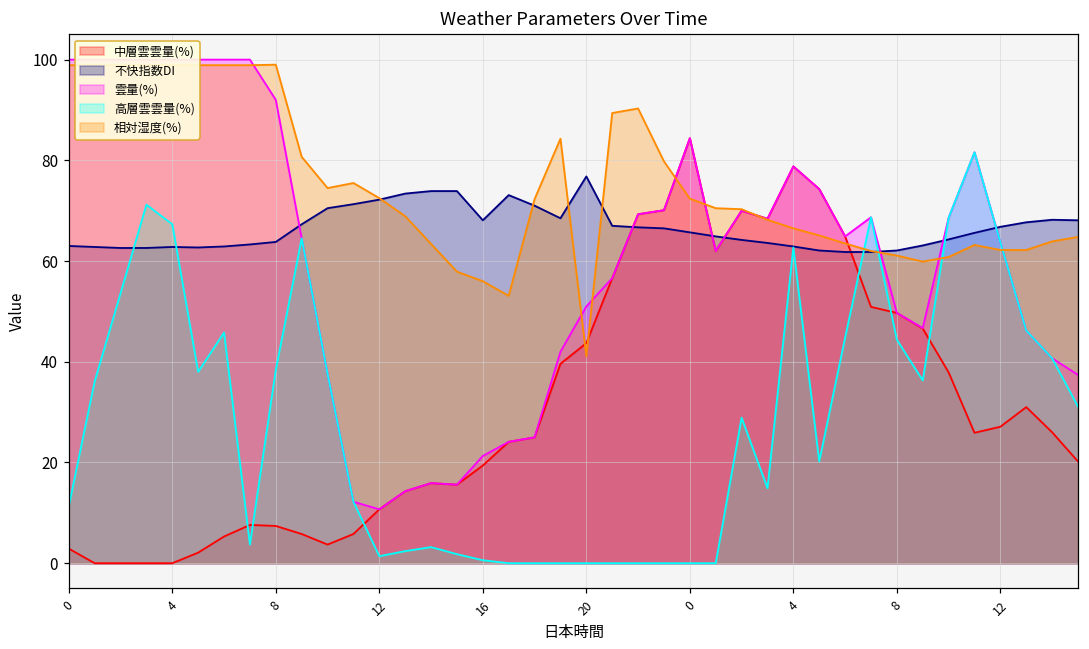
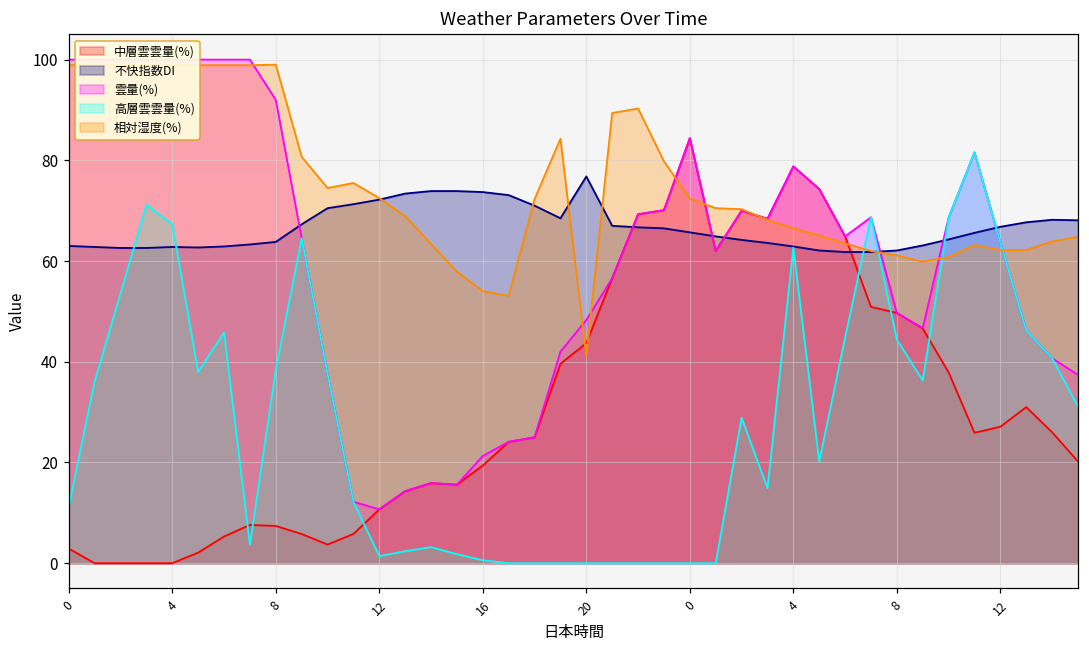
不快指数DI, 16: 68 -> 74
相対湿度(%), 16: 56 -> 54
雲量(%), 20: 51 -> 48
